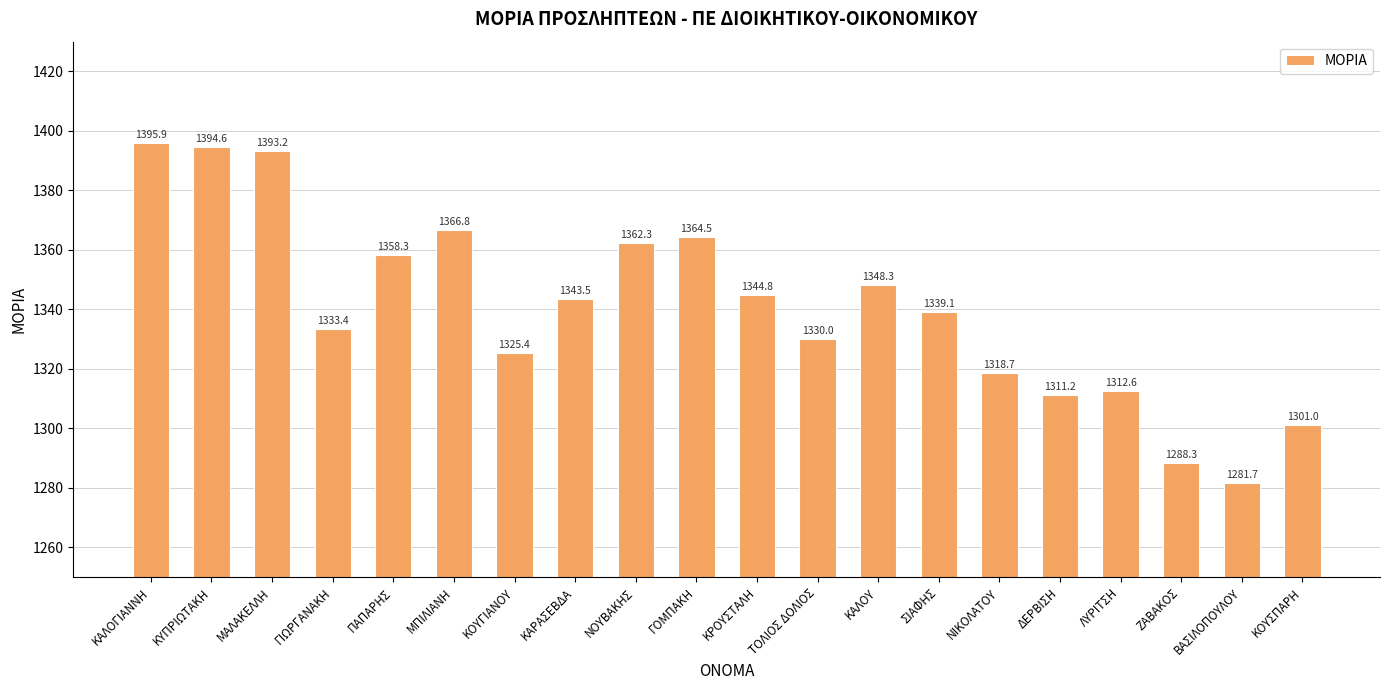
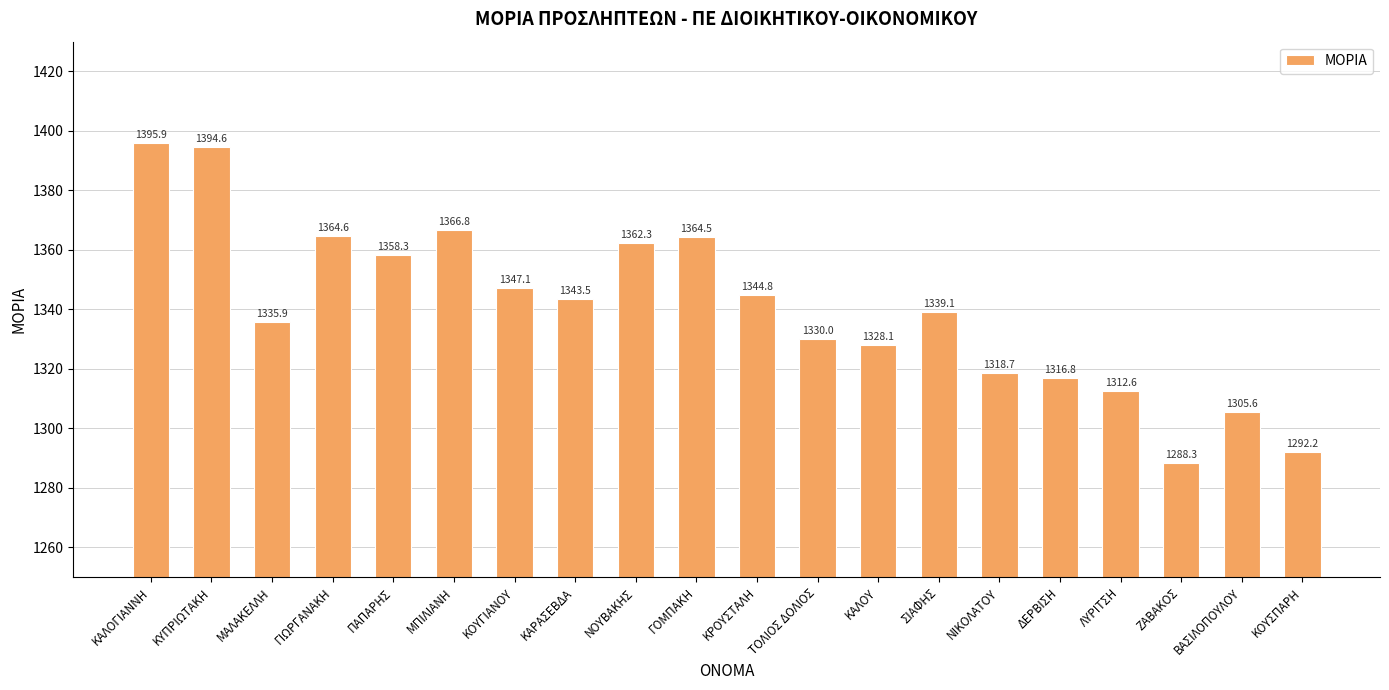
ΜΑΛΑΚΕΛΛΗ: 1393.2 -> 1335.9
ΓΙΩΡΓΑΝΑΚΗ: 1333.4 -> 1364.6
ΚΟΥΓΙΑΝΟΥ: 1325.4 -> 1347.1
ΚΑΛΟΥ: 1348.3 -> 1328.1
ΔΕΡΒΙΣΗ: 1311.2 -> 1316.8
ΒΑΣΙΛΟΠΟΥΛΟΥ: 1281.7 -> 1305.6
ΚΟΥΣΠΑΡΗ: 1301.0 -> 1292.2
